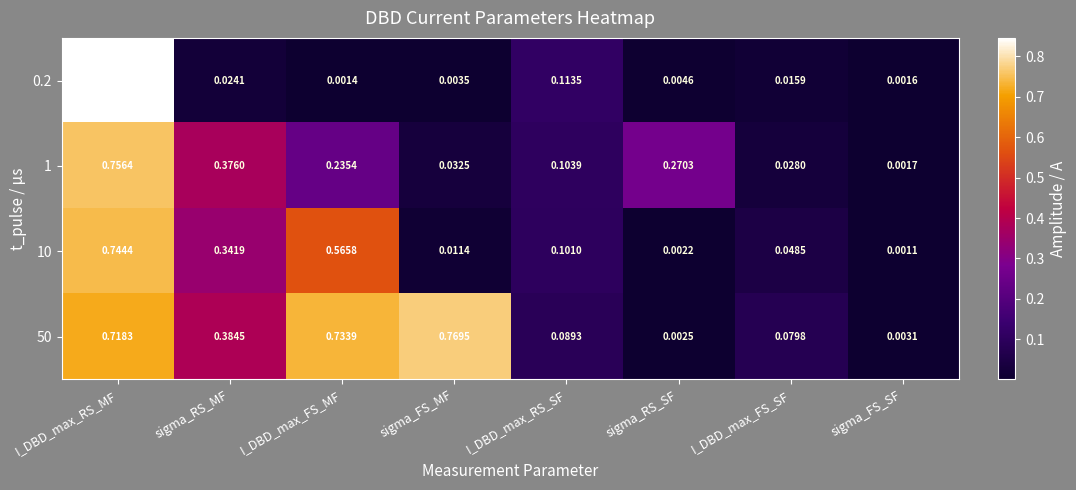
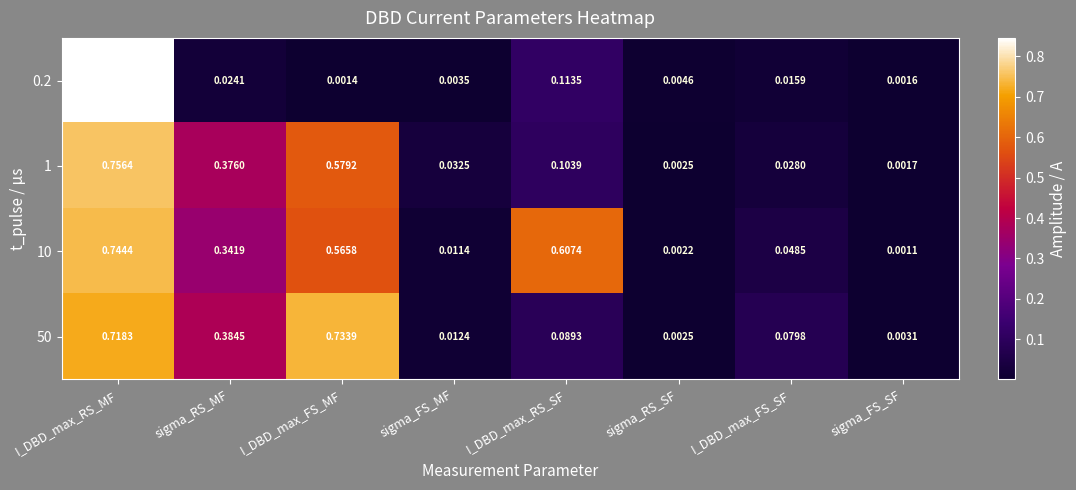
1, I_DBD_max_FS_MF: 0.2354 -> 0.5792
1, sigma_RS_SF: 0.2703 -> 0.0025
10, I_DBD_max_RS_SF: 0.1010 -> 0.6074
50, sigma_FS_MF: 0.7695 -> 0.0124
